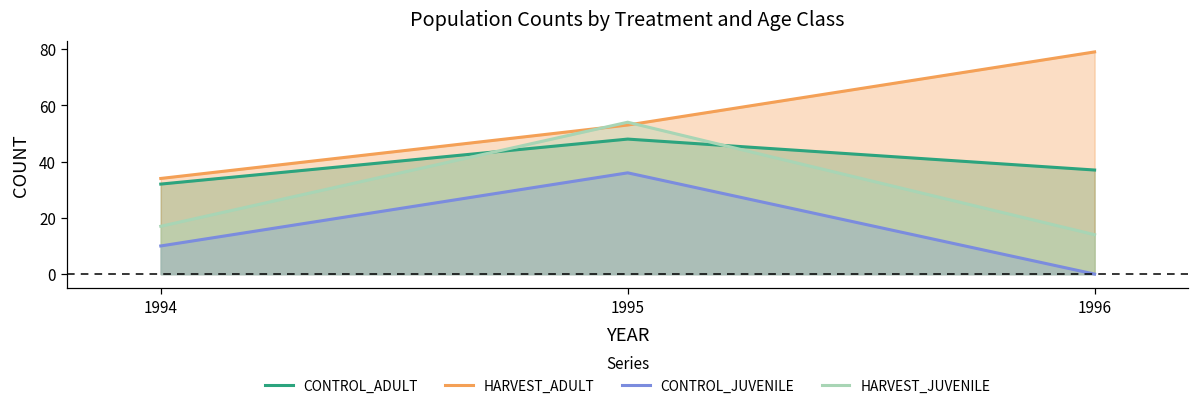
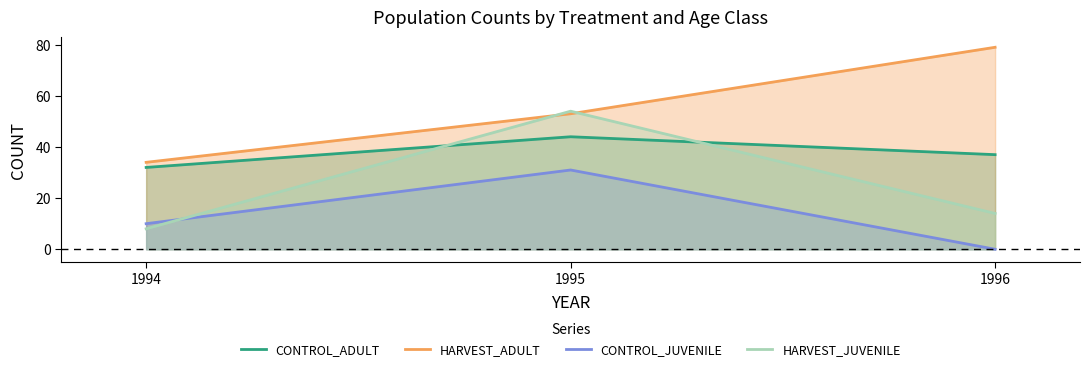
HARVEST_JUVENILE, 1994: 17 -> 8
CONTROL_ADULT, 1995: 48 -> 44
CONTROL_JUVENILE, 1995: 36 -> 31
